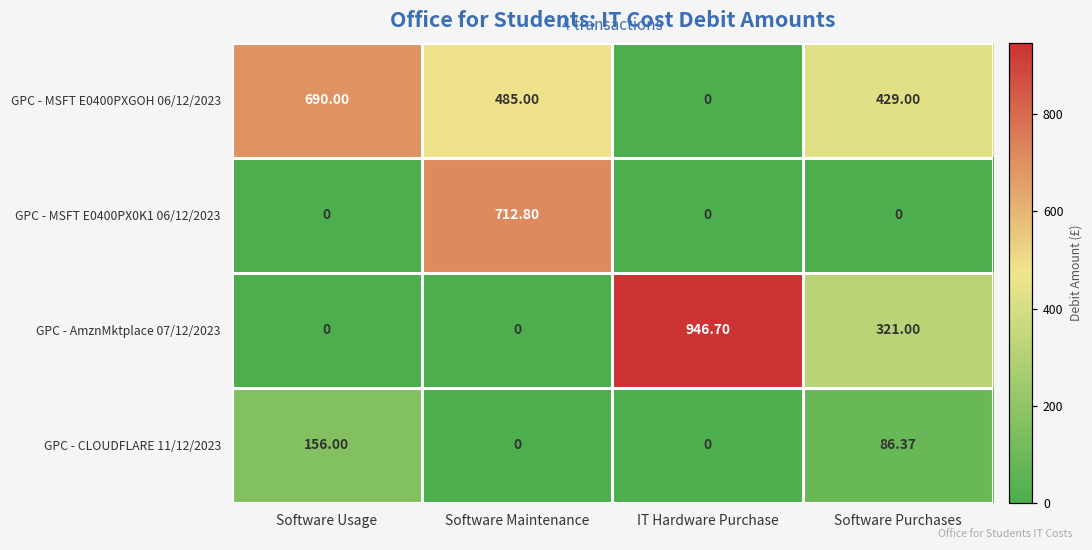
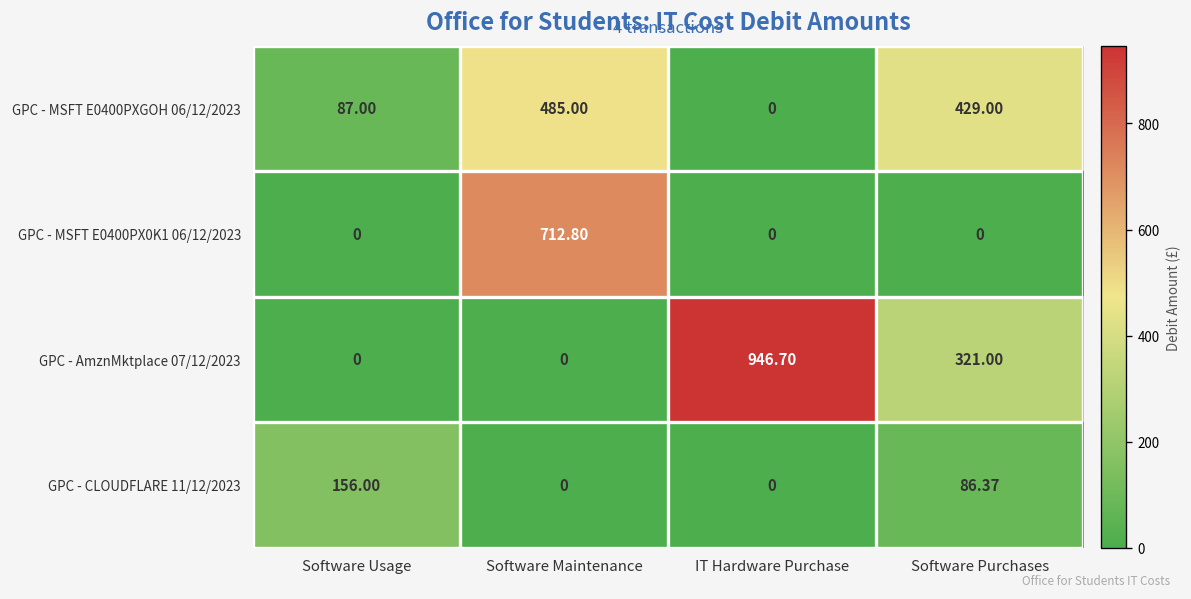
GPC - MSFT E0400PXGOH 06/12/2023, Software Usage: 690.00 -> 87.00
